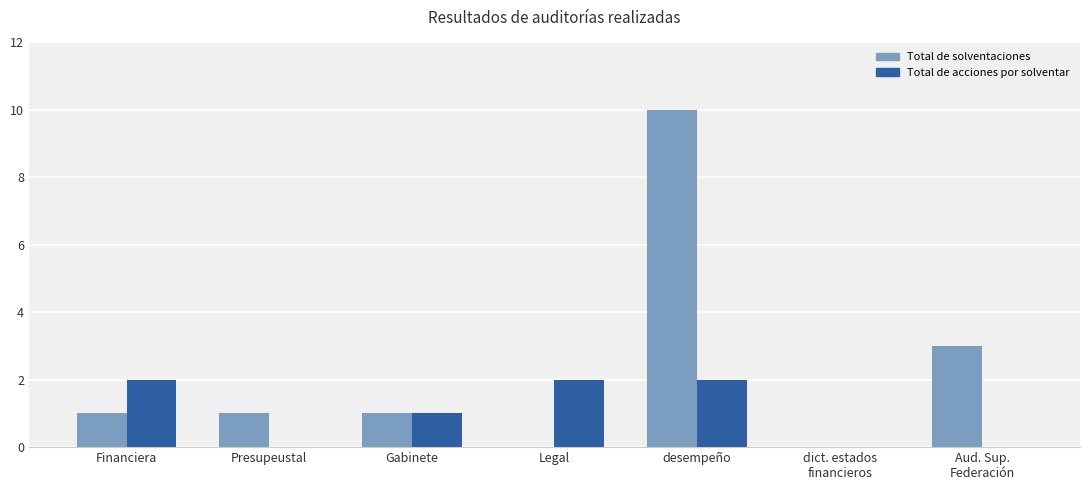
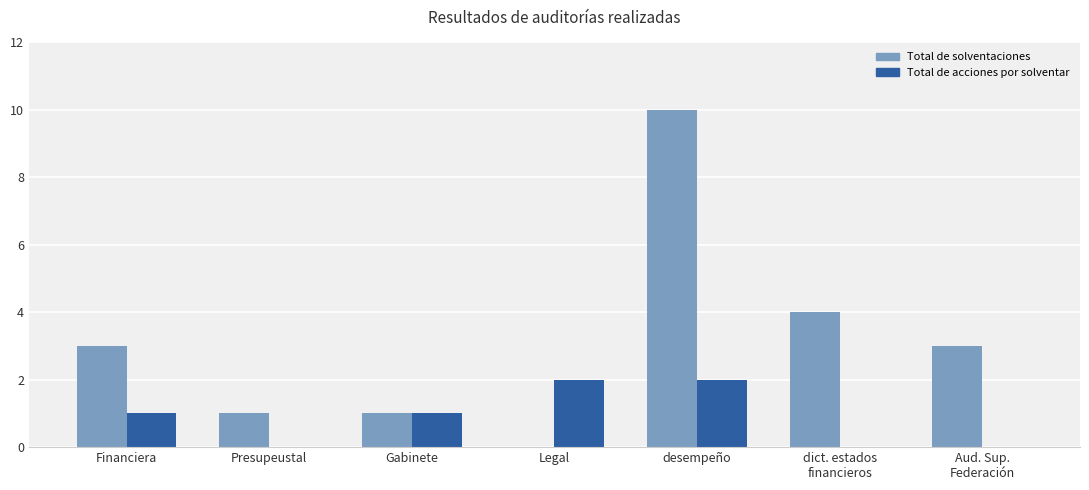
Total de solventaciones, Financiera: 1 -> 3
Total de acciones por solventar, Financiera: 2 -> 1
Total de solventaciones, dict. estados financieros: 0 -> 4
